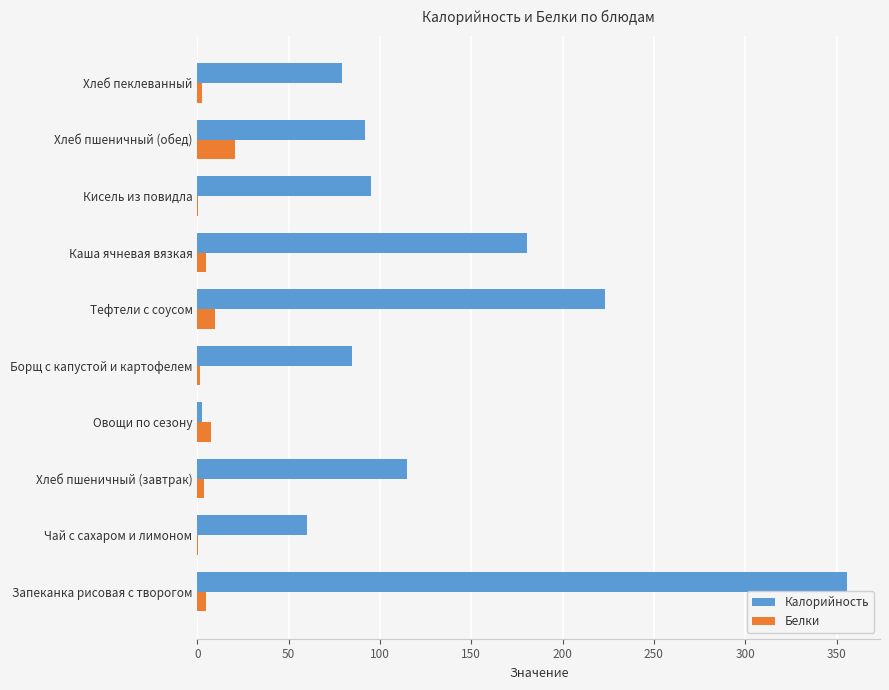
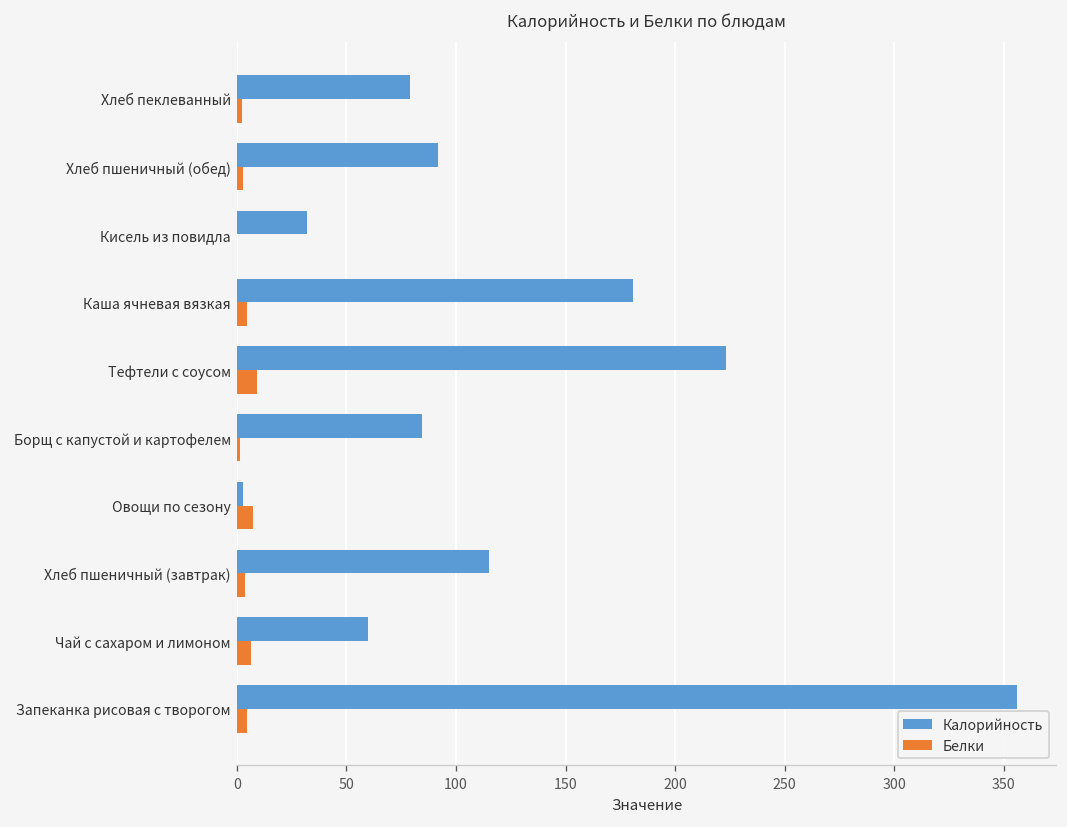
Белки, Хлеб пшеничный (обед): 21 -> 3
Калорийность, Кисель из повидла: 95 -> 32
Белки, Чай с сахаром и лимоном: 0 -> 6
